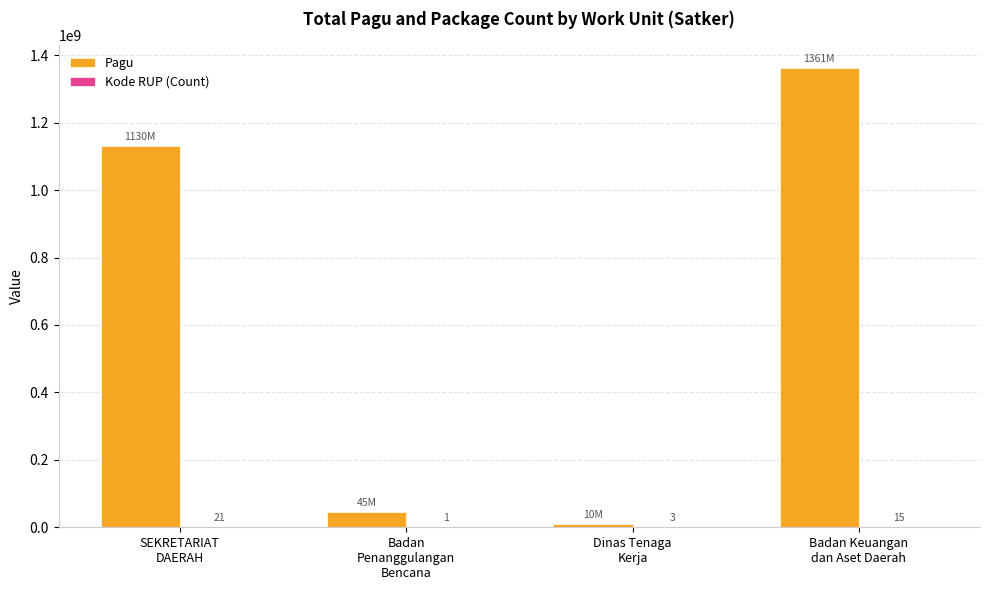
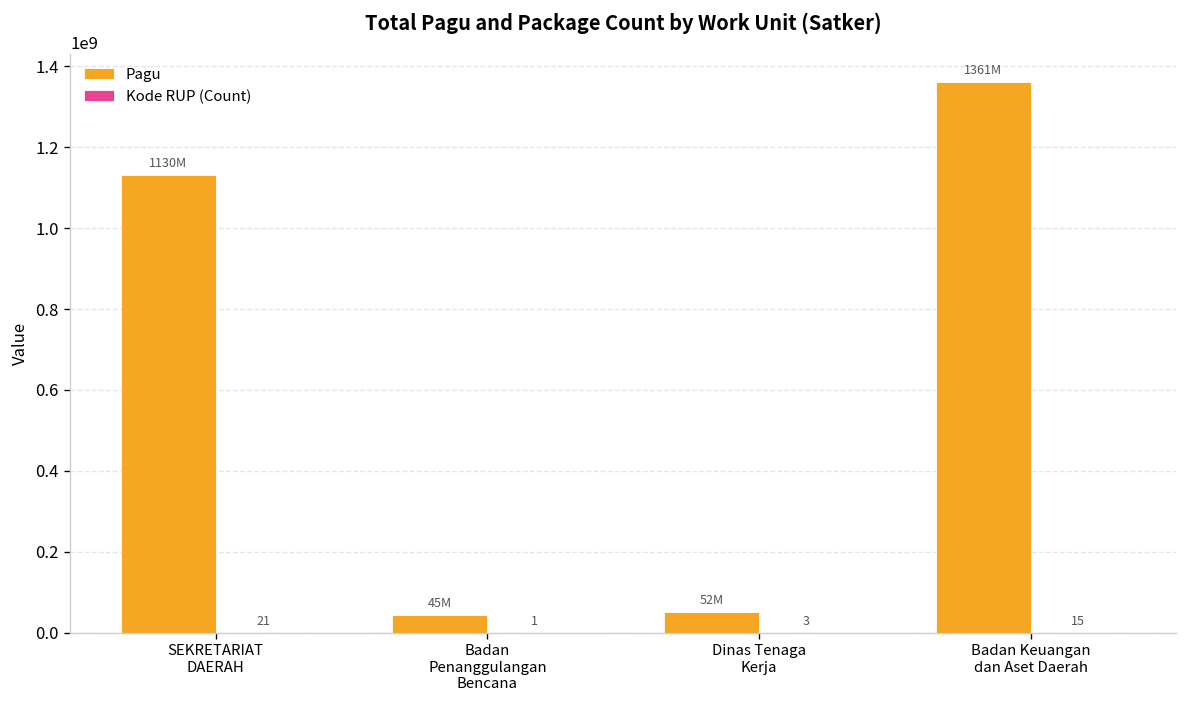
Pagu, Dinas Tenaga Kerja: 10M -> 52M
